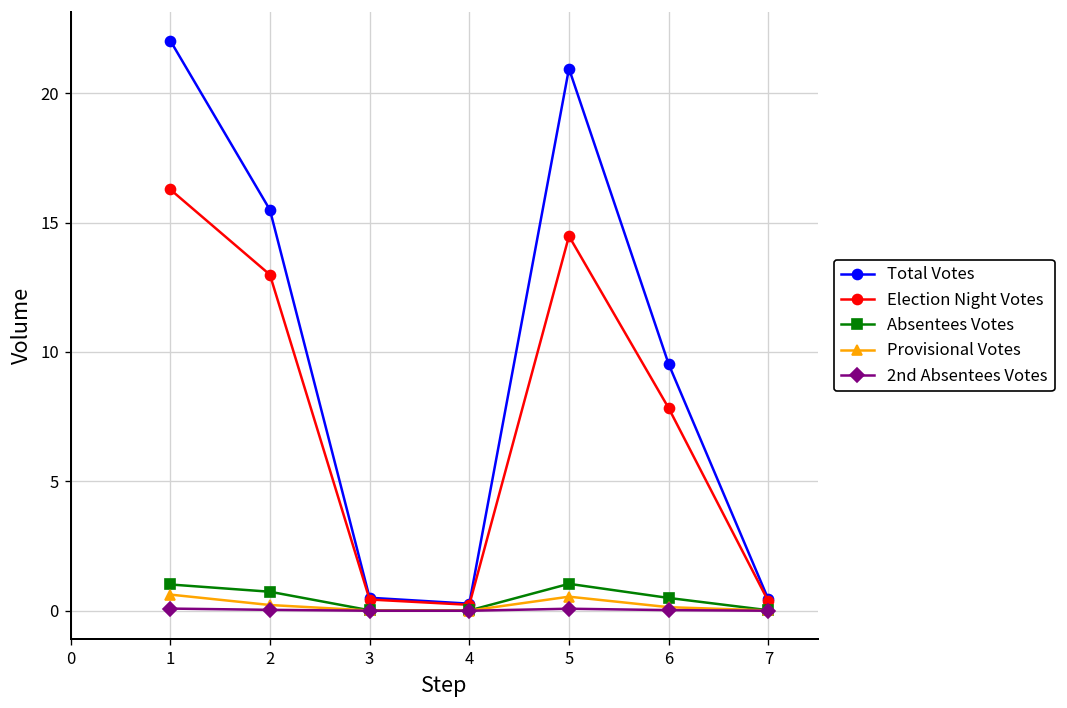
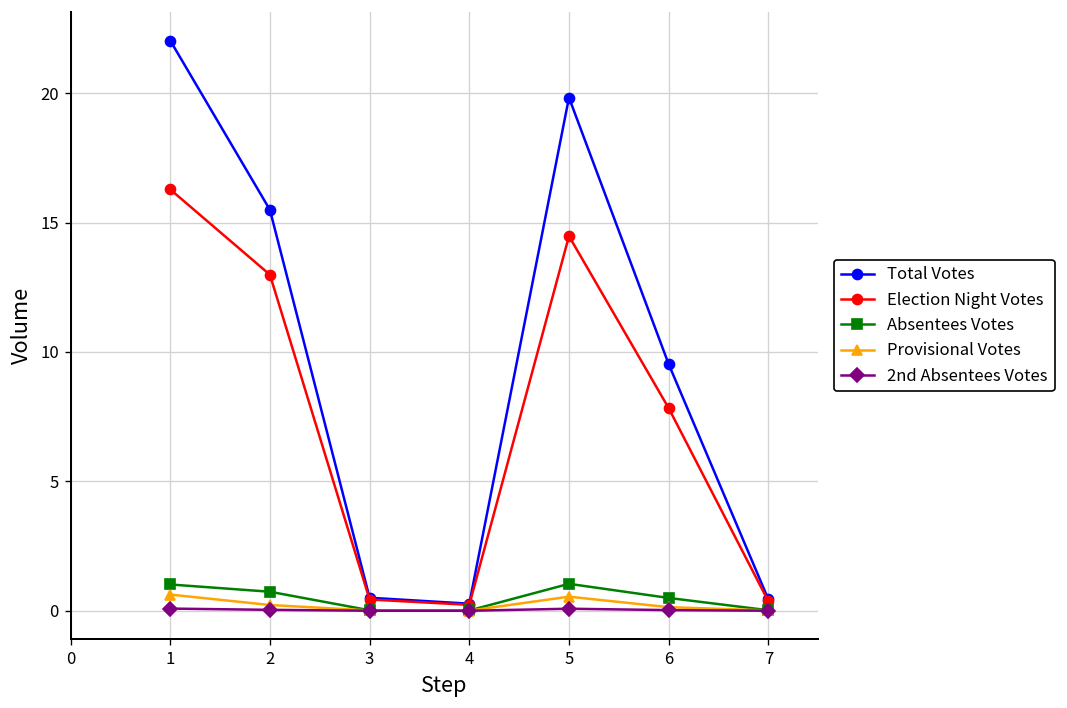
Total Votes, 5: 20.9 -> 19.8
